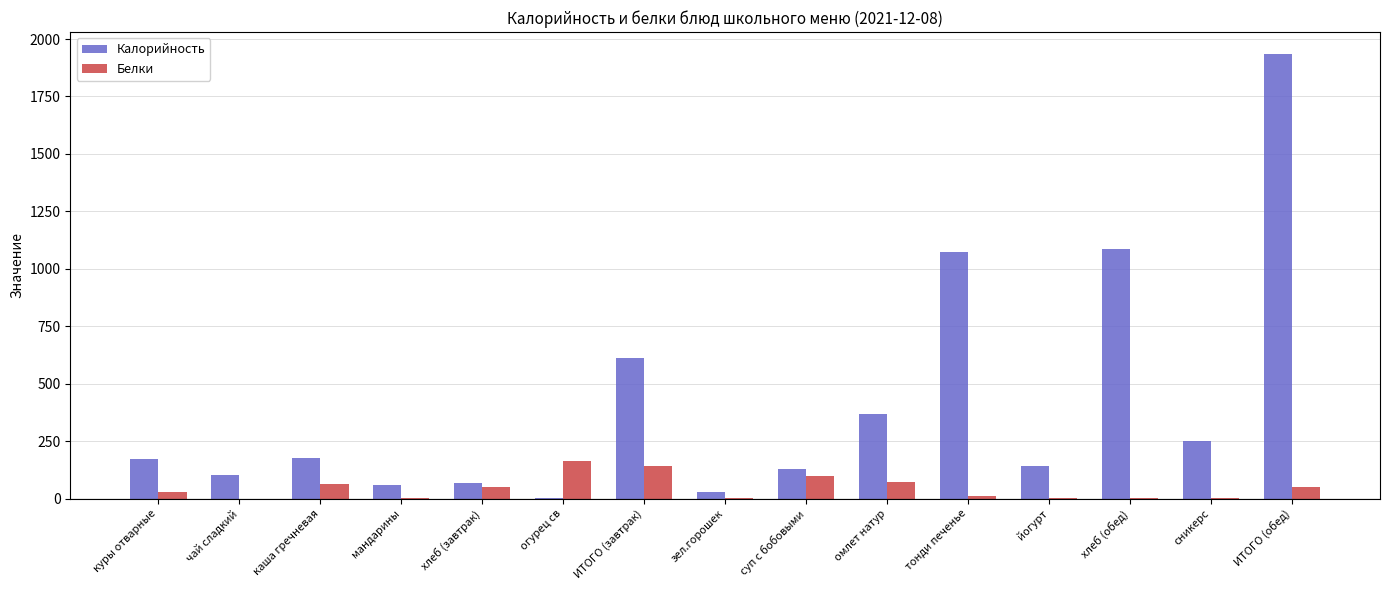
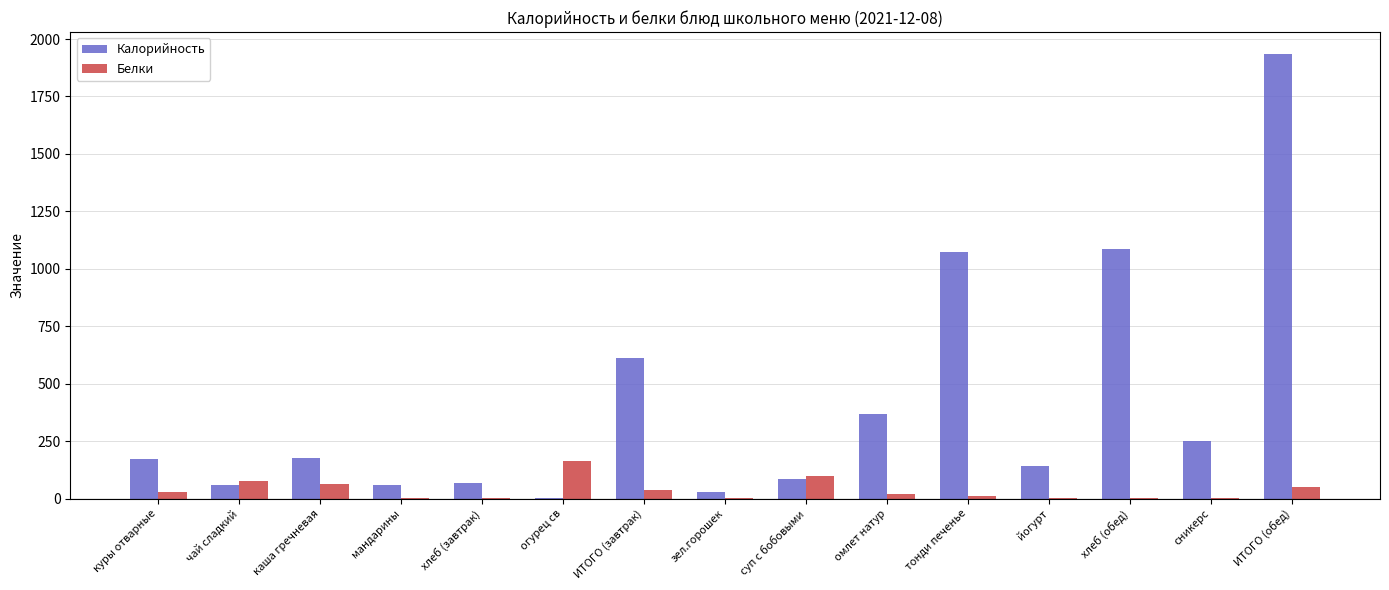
Калорийность, чай сладкий: 100 -> 60
Белки, чай сладкий: 0 -> 80
Белки, хлеб (завтрак): 50 -> 0
Белки, ИТОГО (завтрак): 140 -> 40
Калорийность, суп с бобовыми: 130 -> 80
Белки, омлет натур: 70 -> 20
